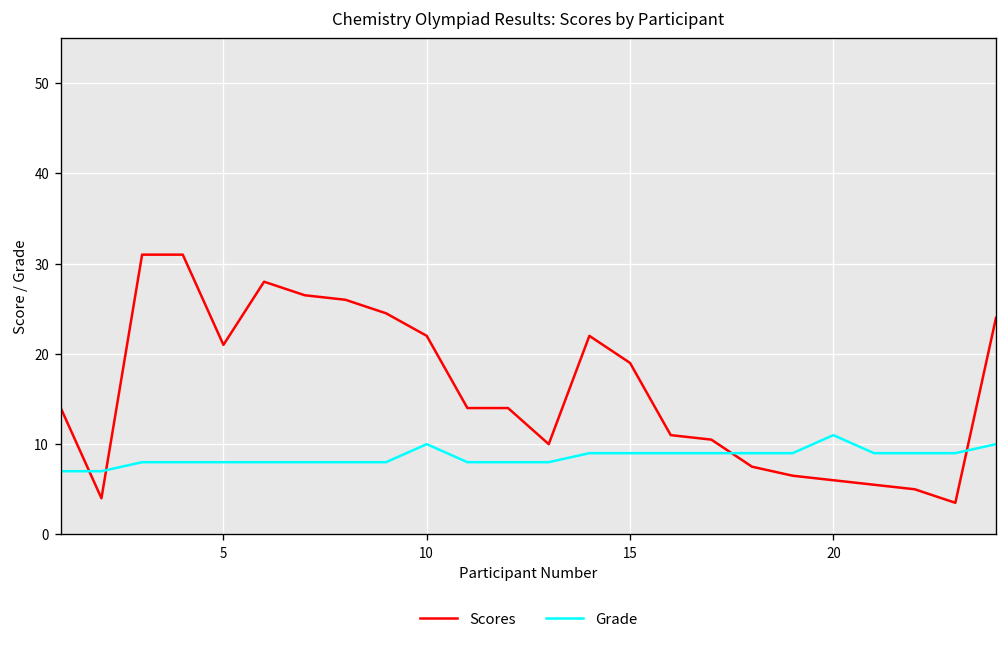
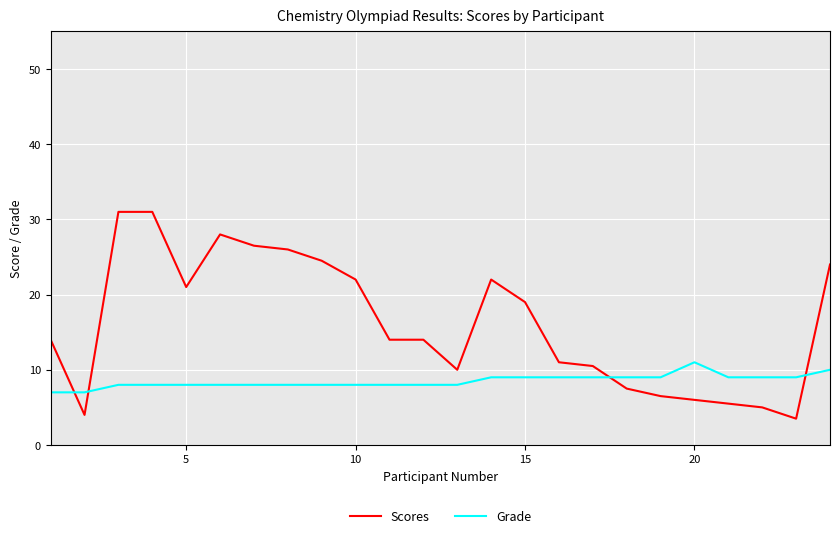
Grade, 10: 10 -> 8
